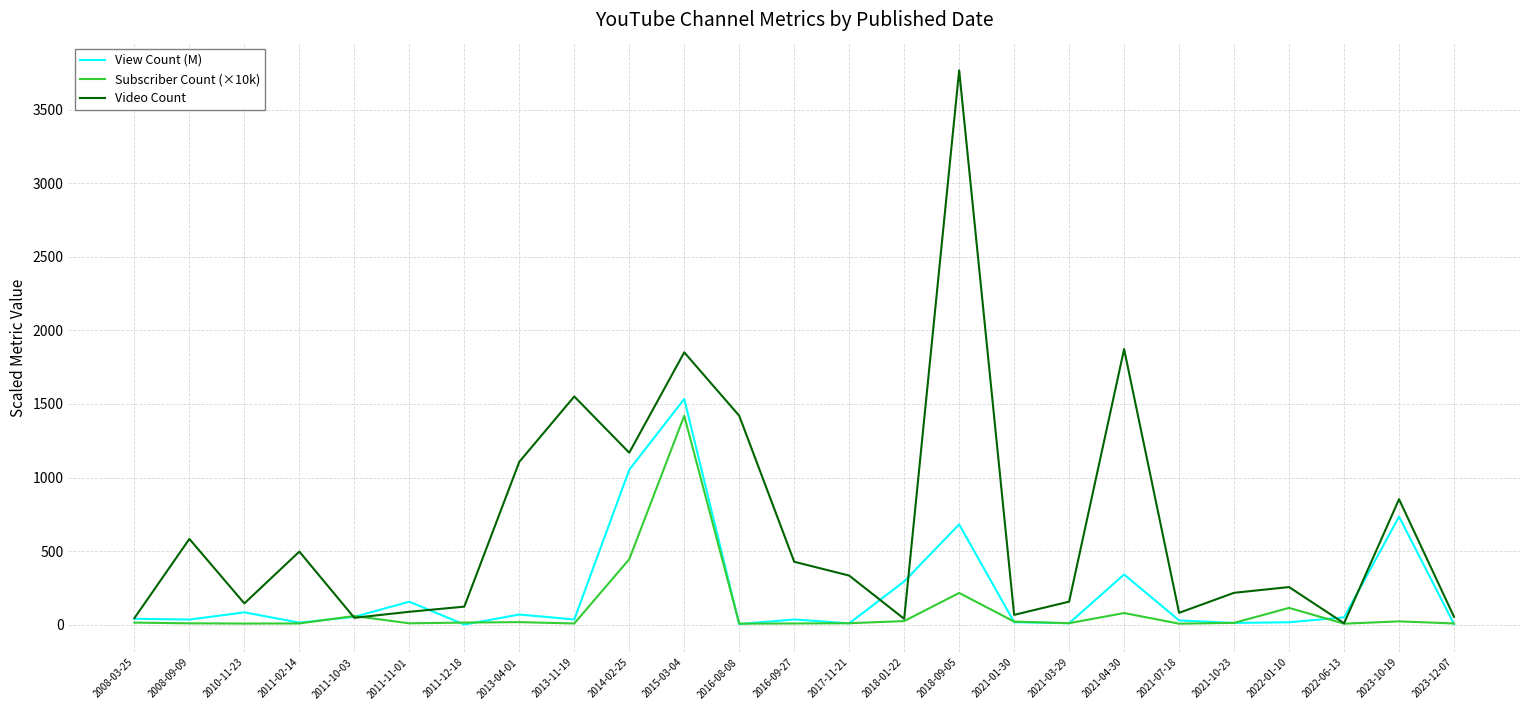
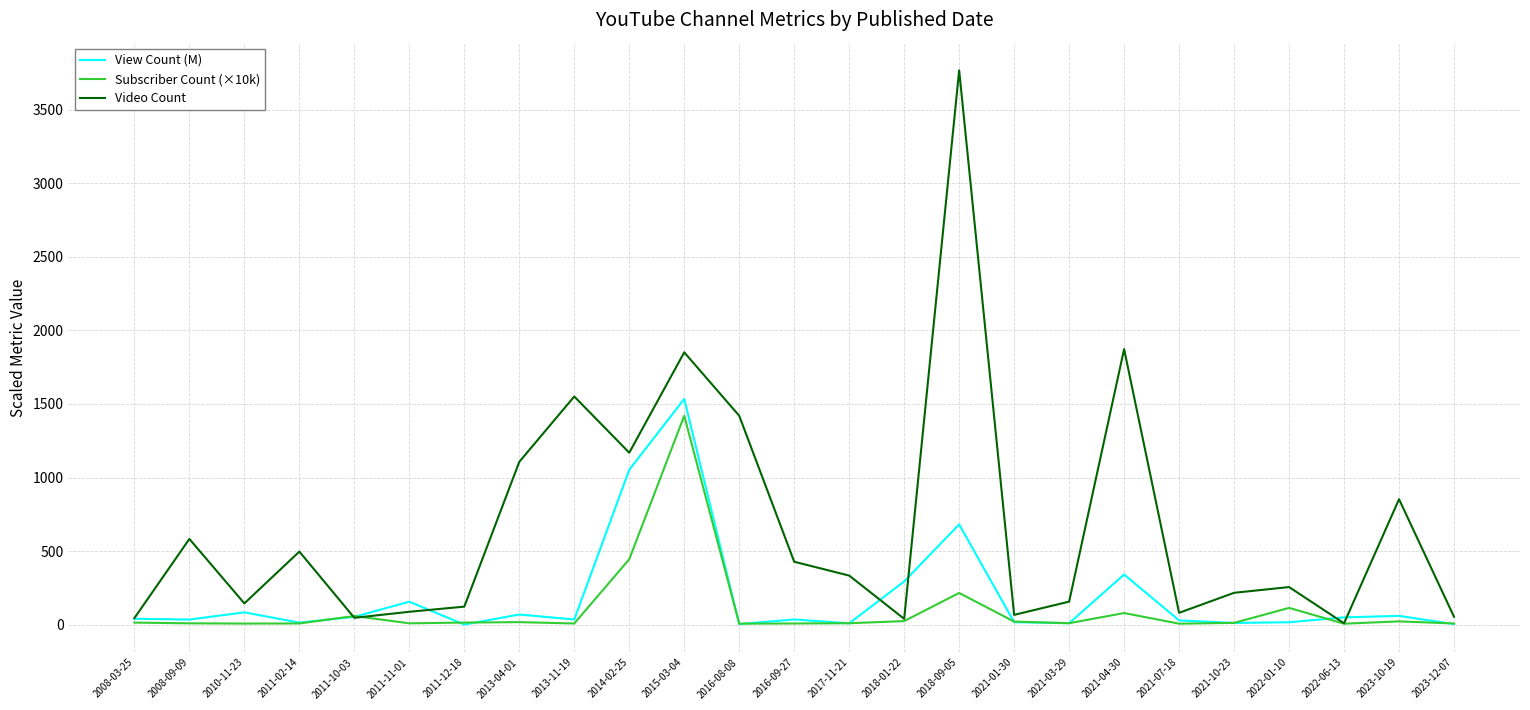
View Count (M), 2023-10-19: 730 -> 60
